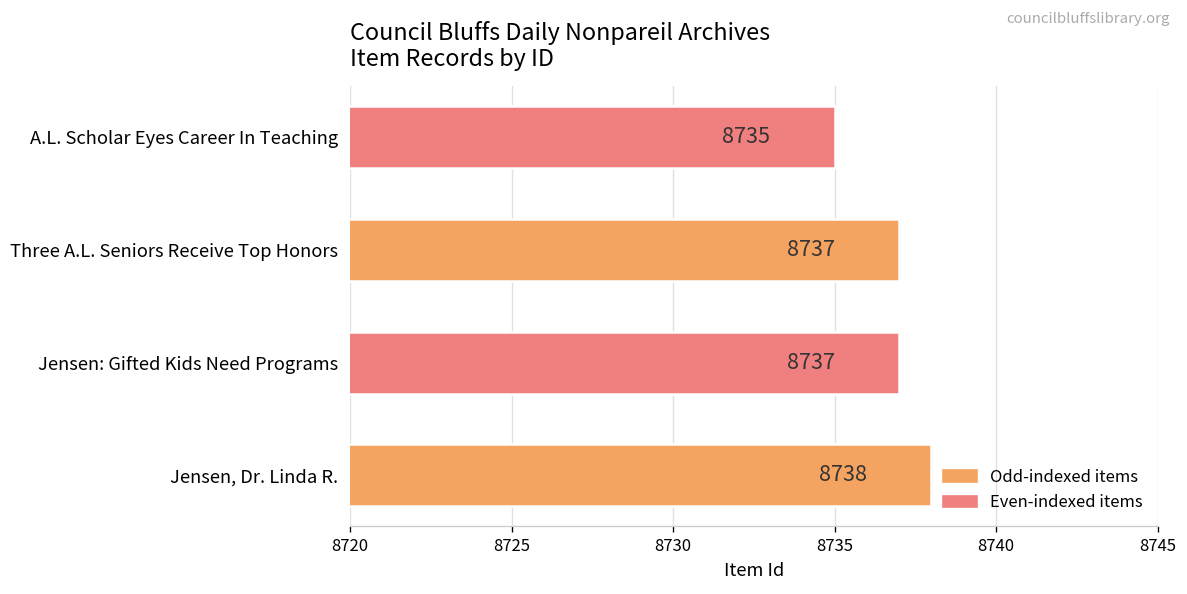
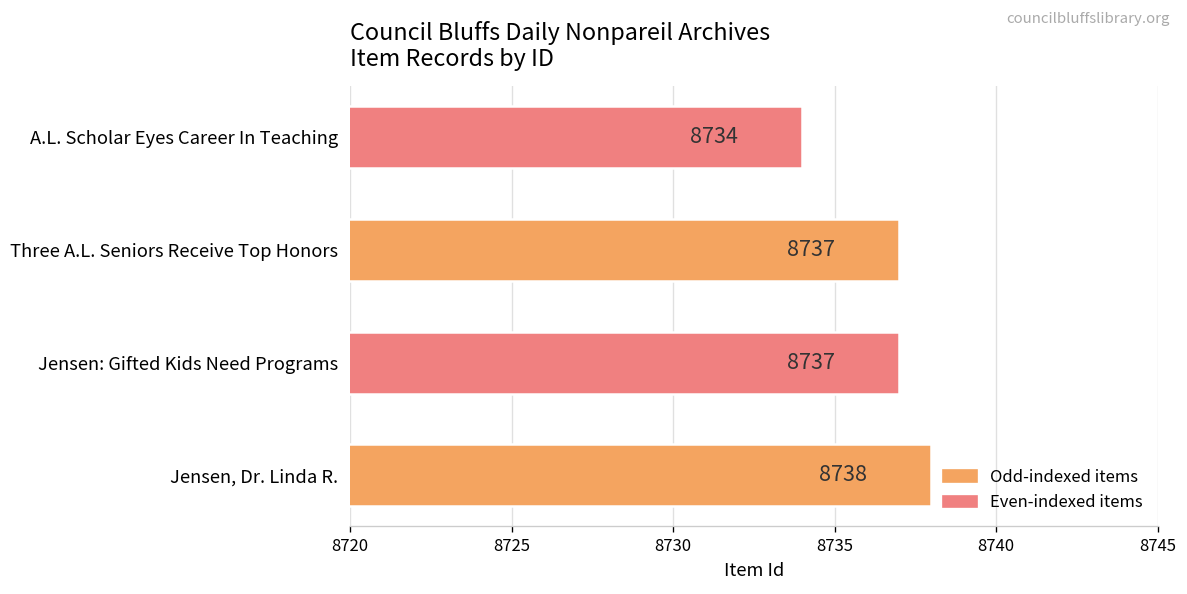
A.L. Scholar Eyes Career In Teaching: 8735 -> 8734
